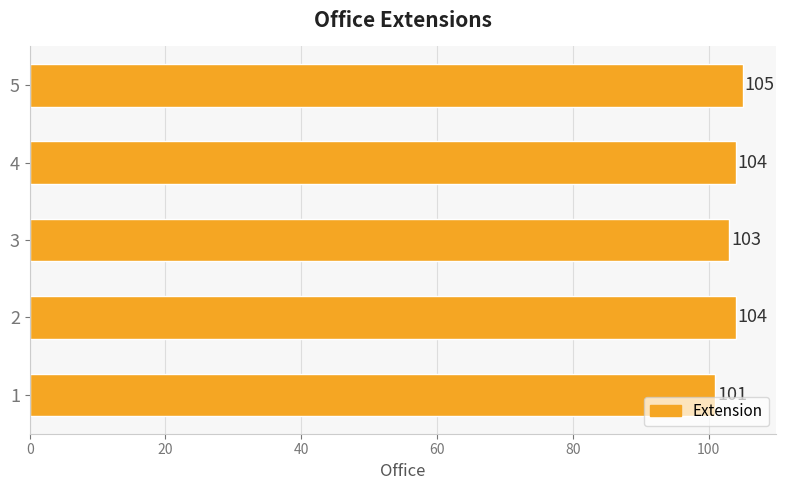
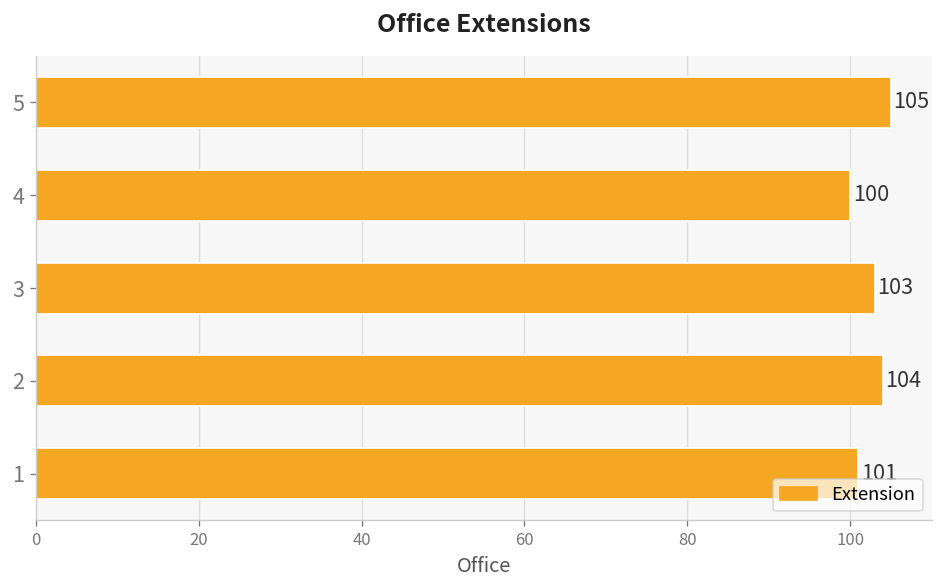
4: 104 -> 100
